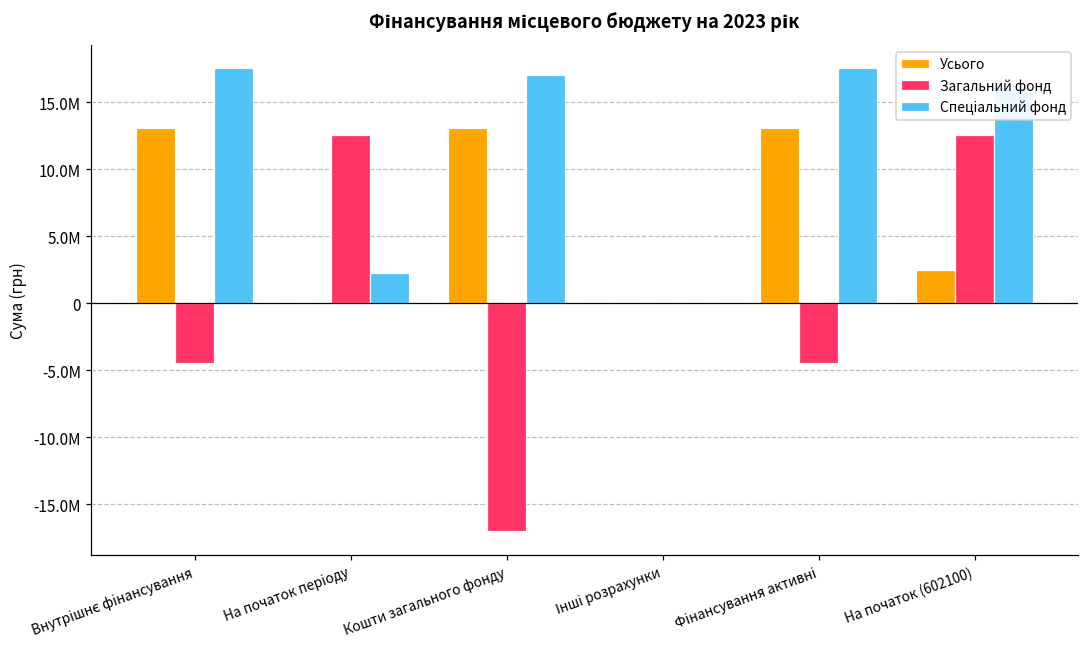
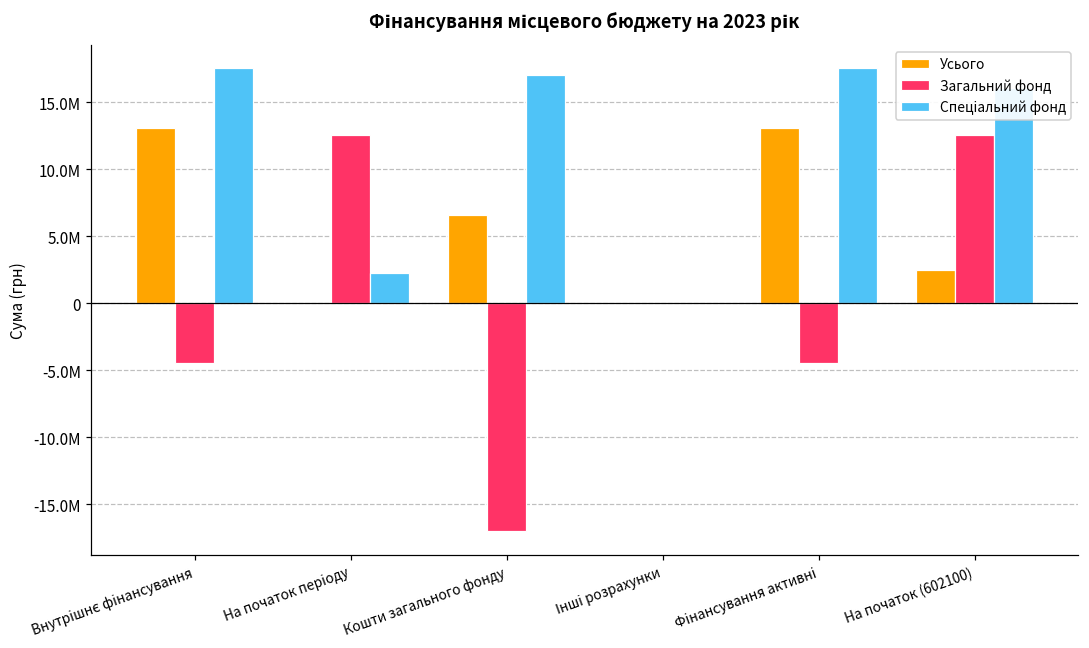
Усього, Кошти загального фонду: 13100000 -> 6600000
